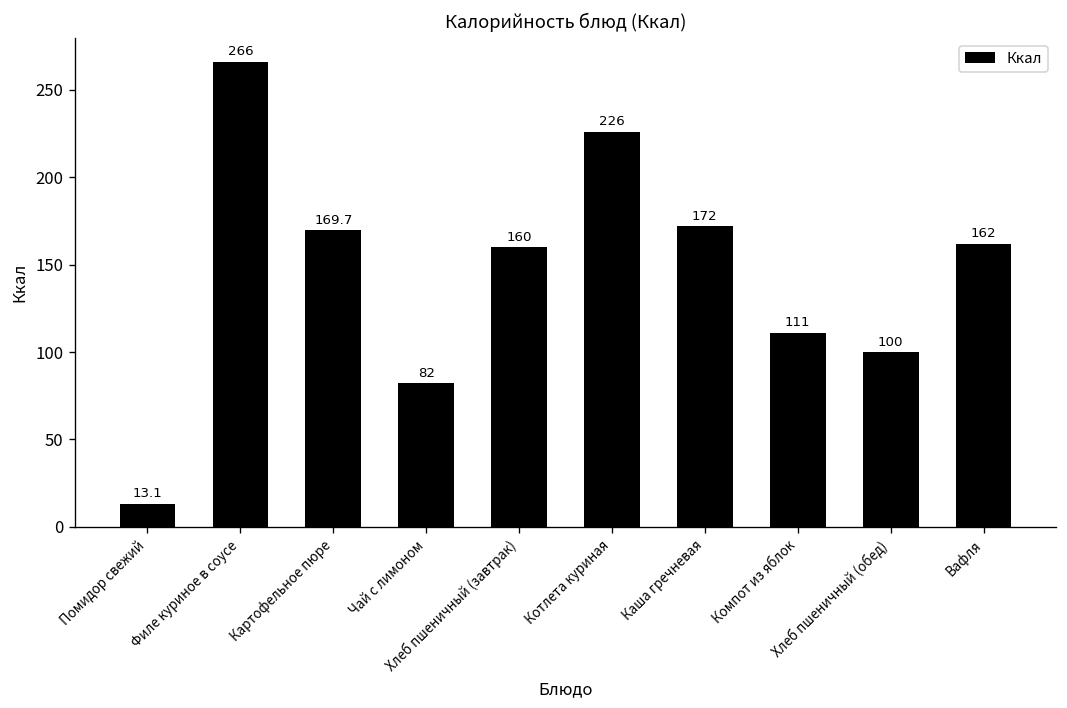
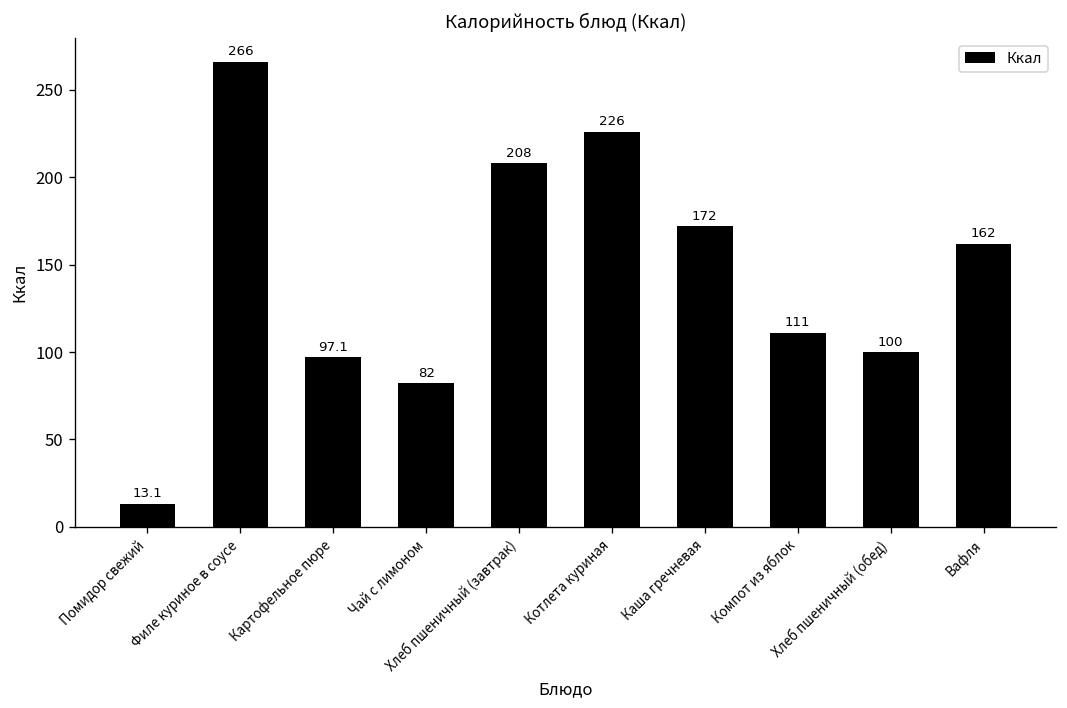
Картофельное пюре: 169.7 -> 97.1
Хлеб пшеничный (завтрак): 160 -> 208
